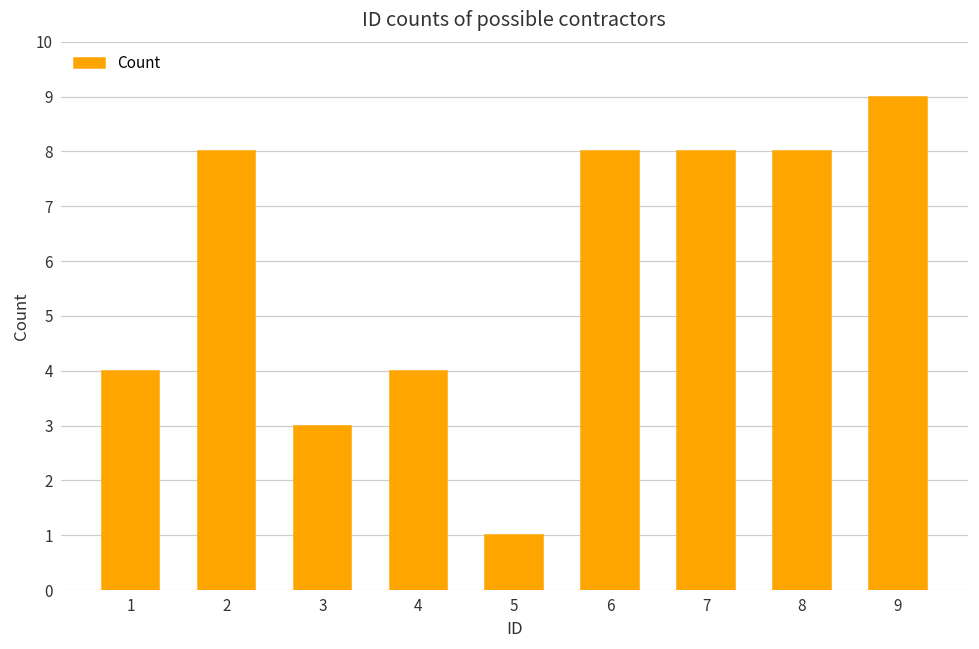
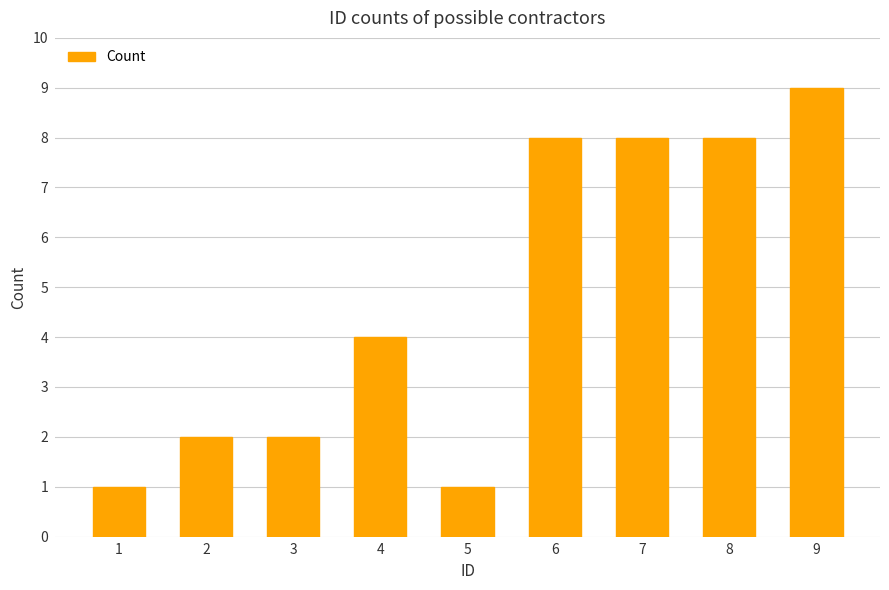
1: 4 -> 1
2: 8 -> 2
3: 3 -> 2
